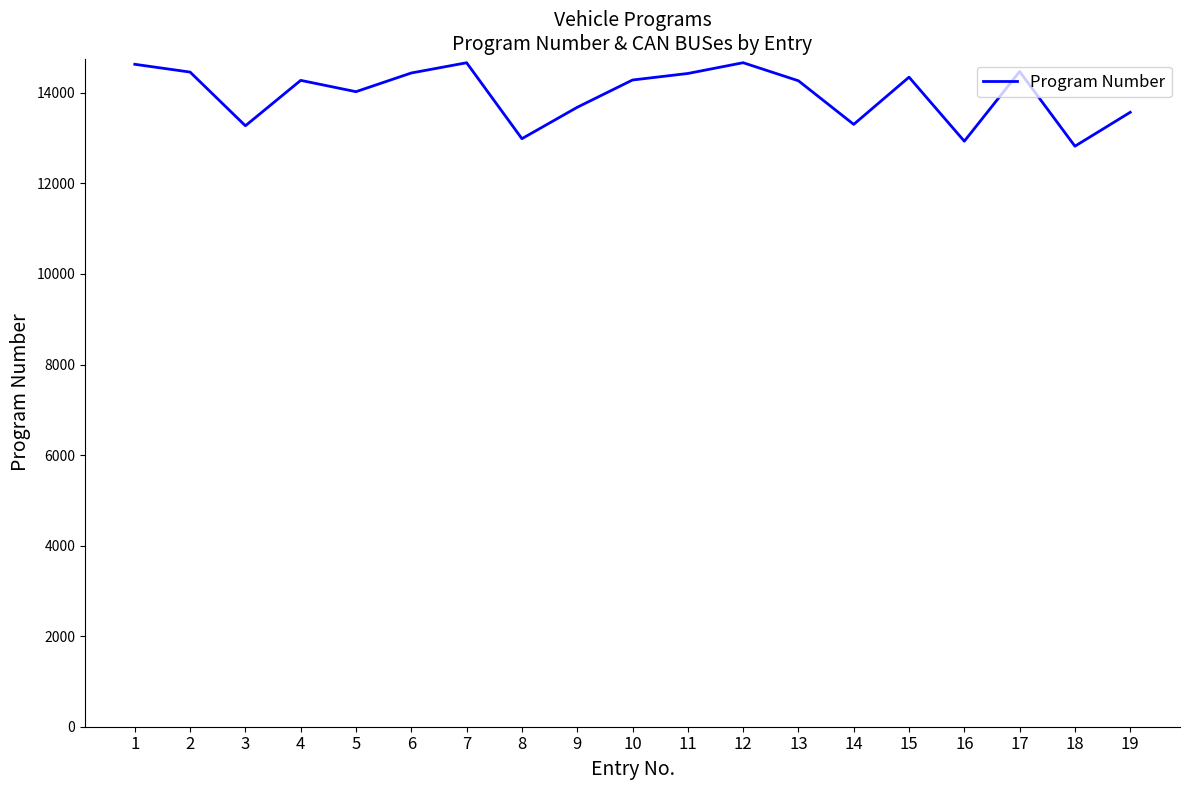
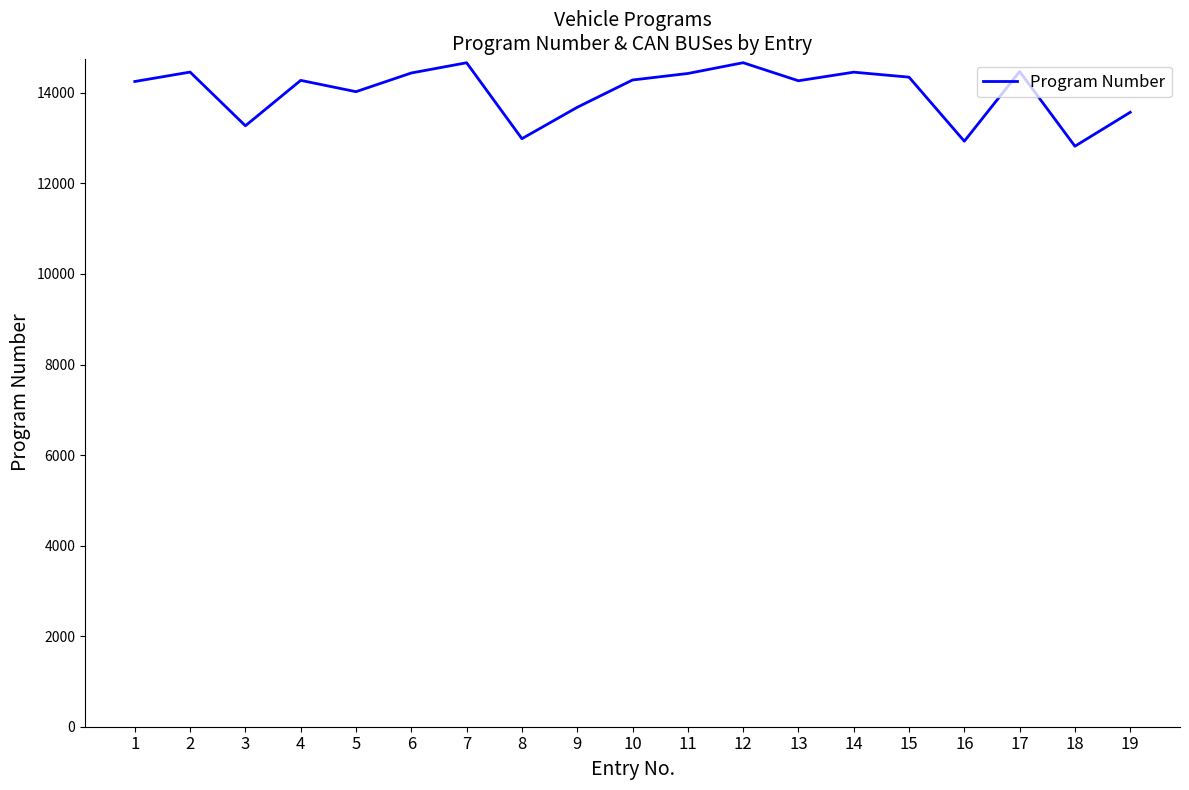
1: 14600 -> 14300
14: 13300 -> 14500
